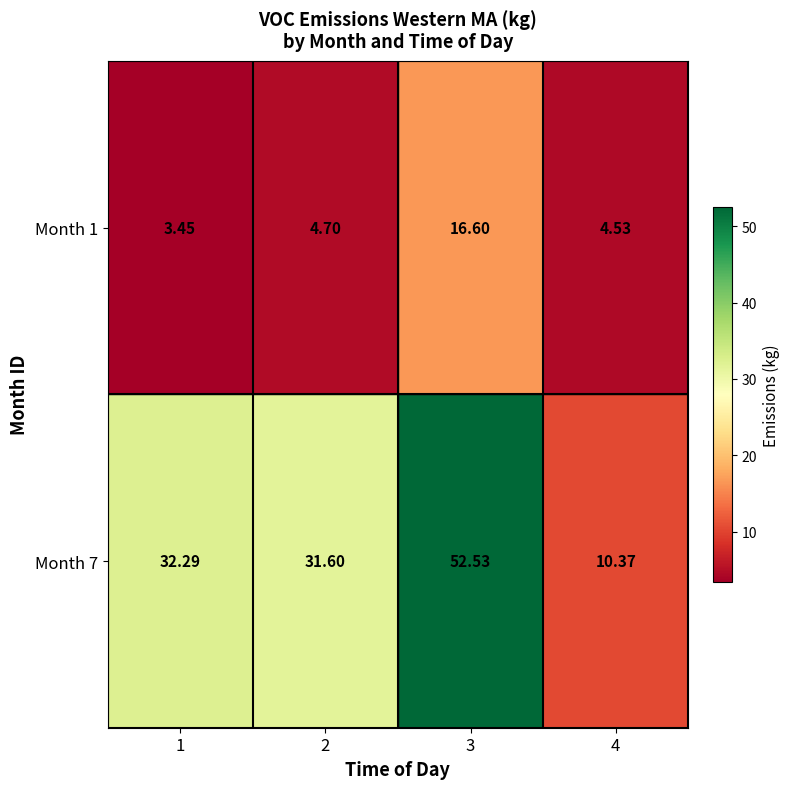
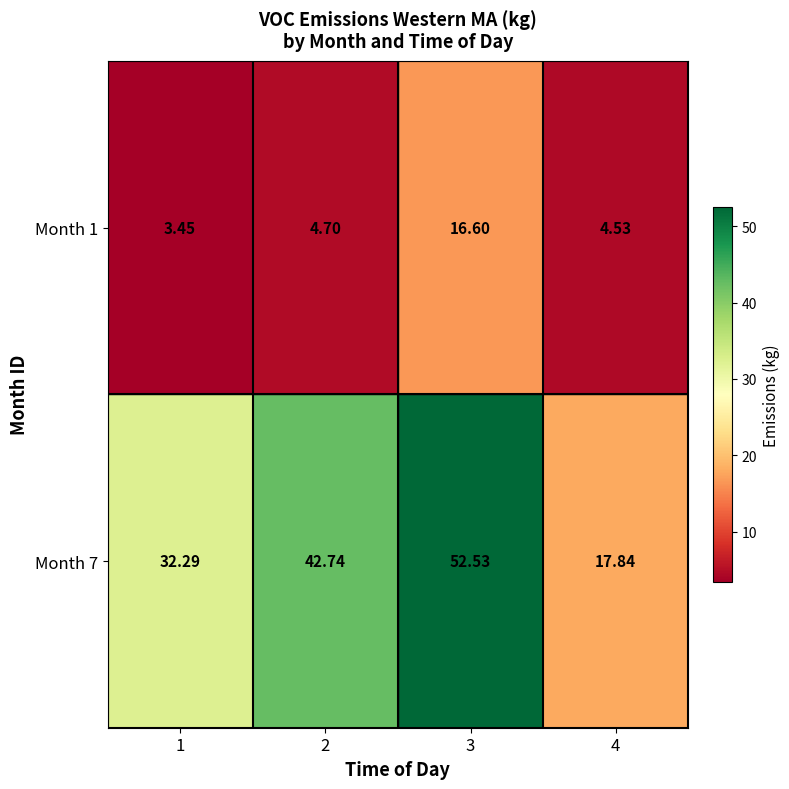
Month 7, 2: 31.60 -> 42.74
Month 7, 4: 10.37 -> 17.84
